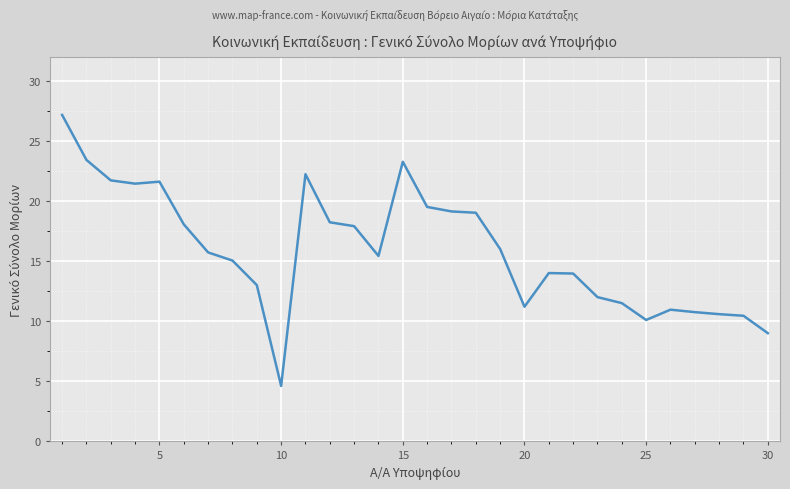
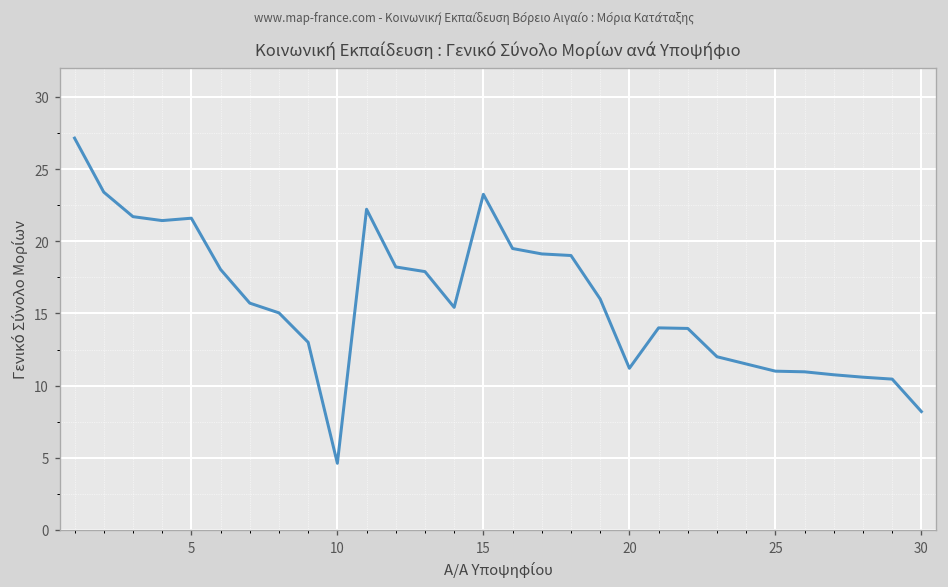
25: 10.1 -> 11.0
30: 9.0 -> 8.2
